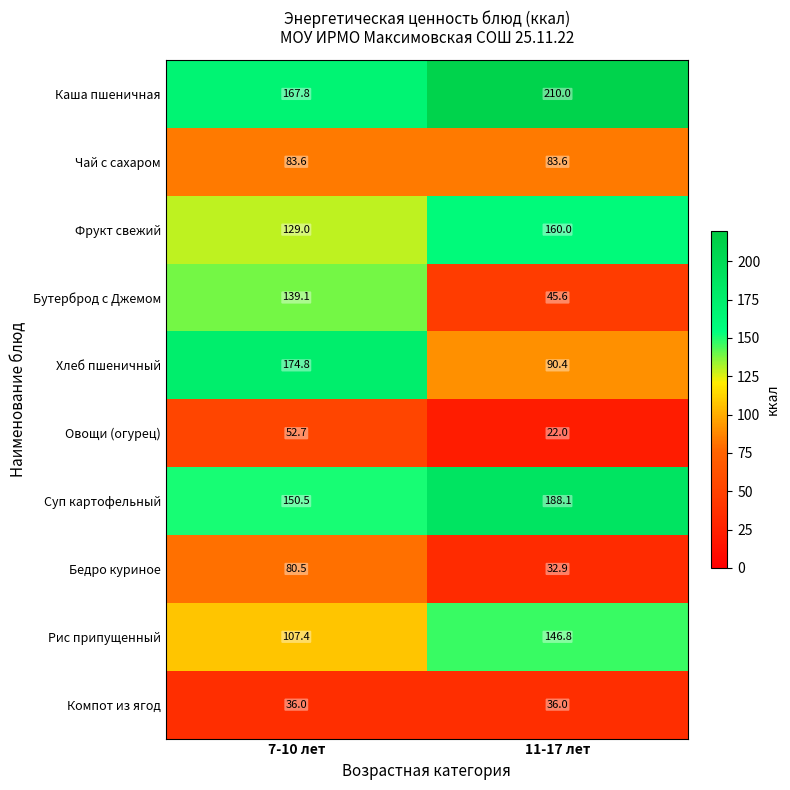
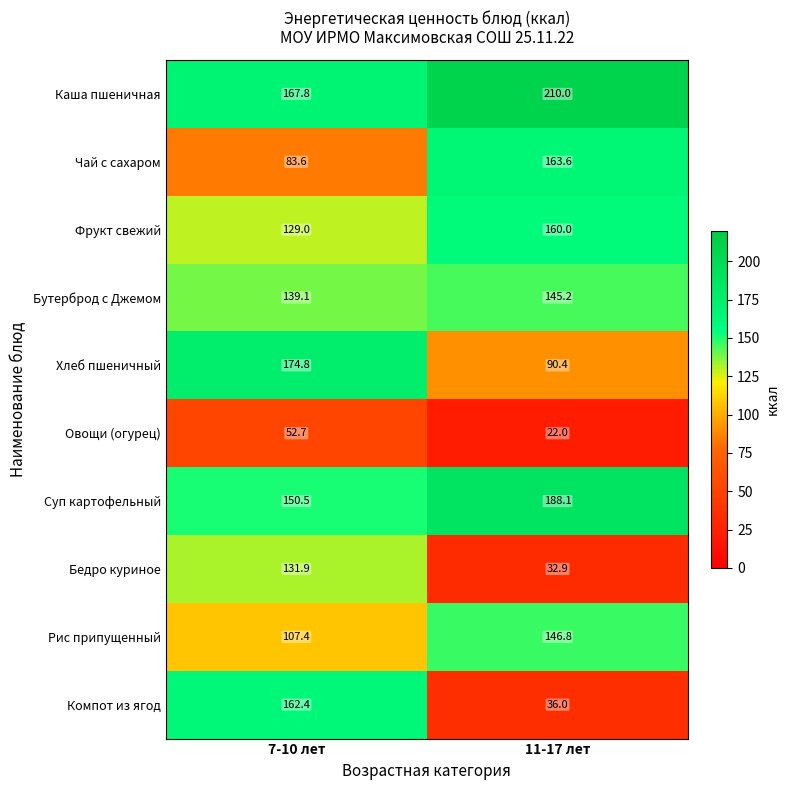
Чай с сахаром, 11-17 лет: 83.6 -> 163.6
Бутерброд с Джемом, 11-17 лет: 45.6 -> 145.2
Бедро куриное, 7-10 лет: 80.5 -> 131.9
Компот из ягод, 7-10 лет: 36.0 -> 162.4
